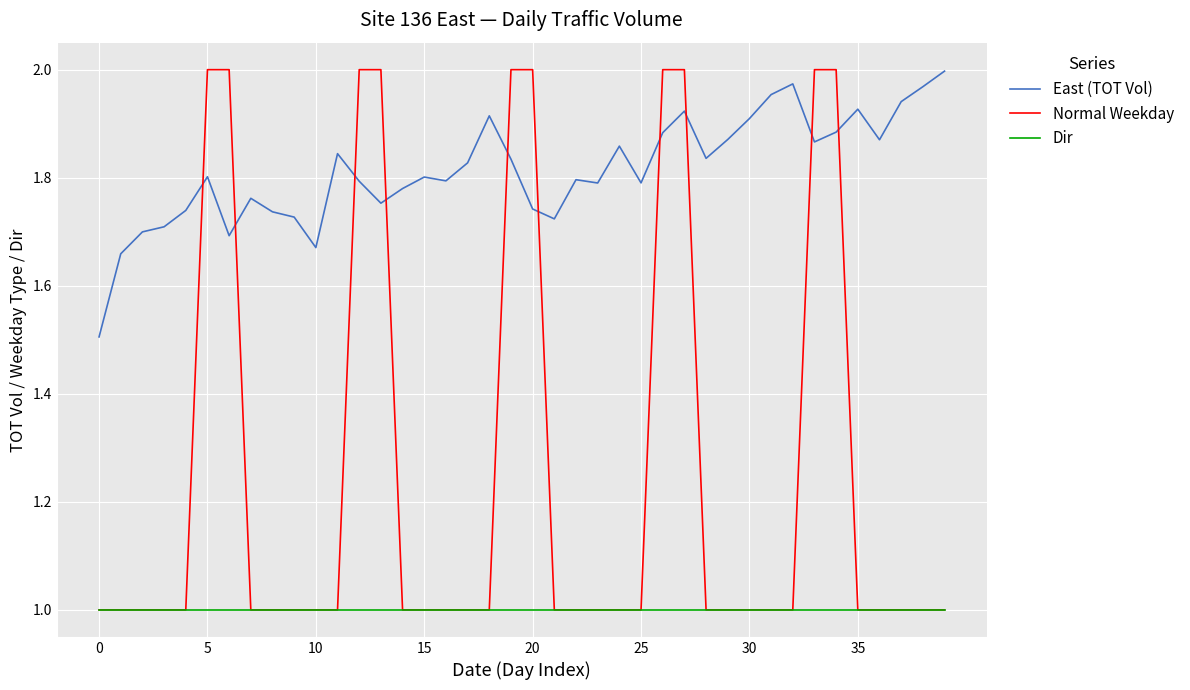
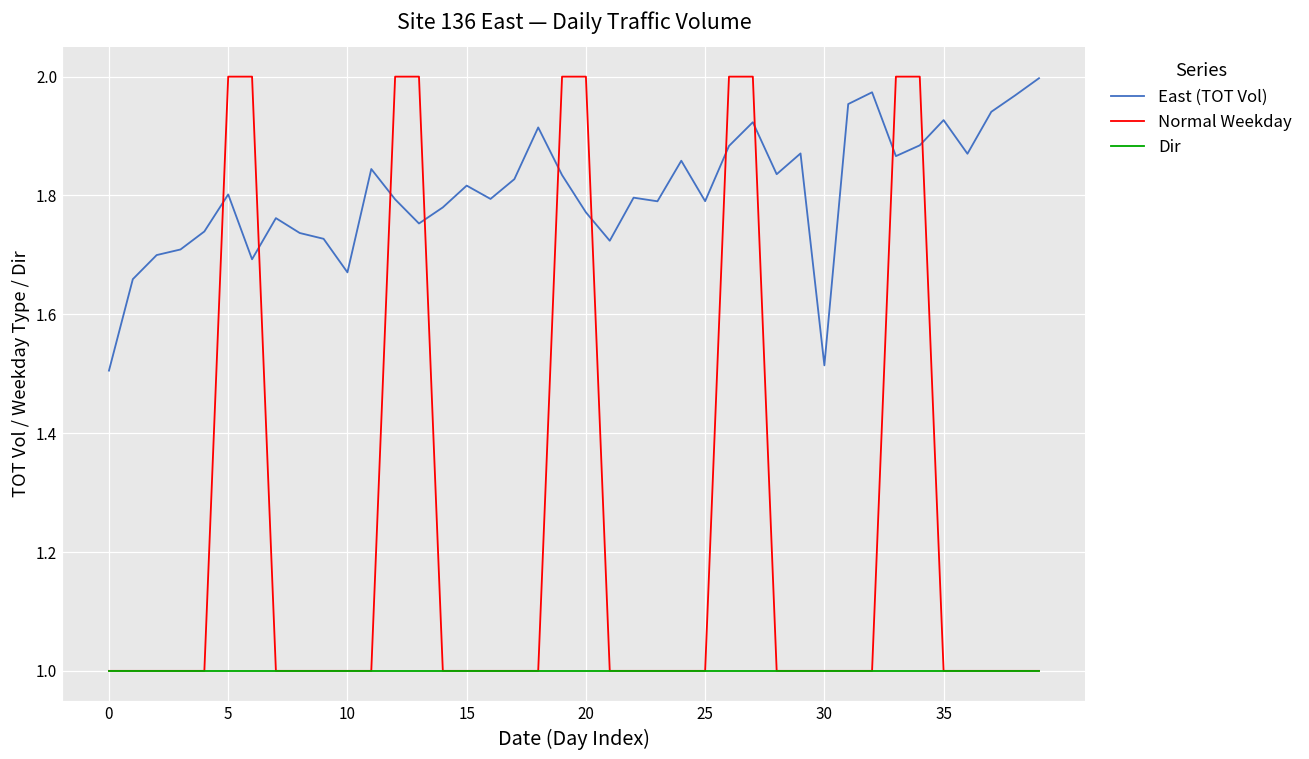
East (TOT Vol), 15: 1.80 -> 1.82
East (TOT Vol), 20: 1.74 -> 1.77
East (TOT Vol), 30: 1.91 -> 1.51
